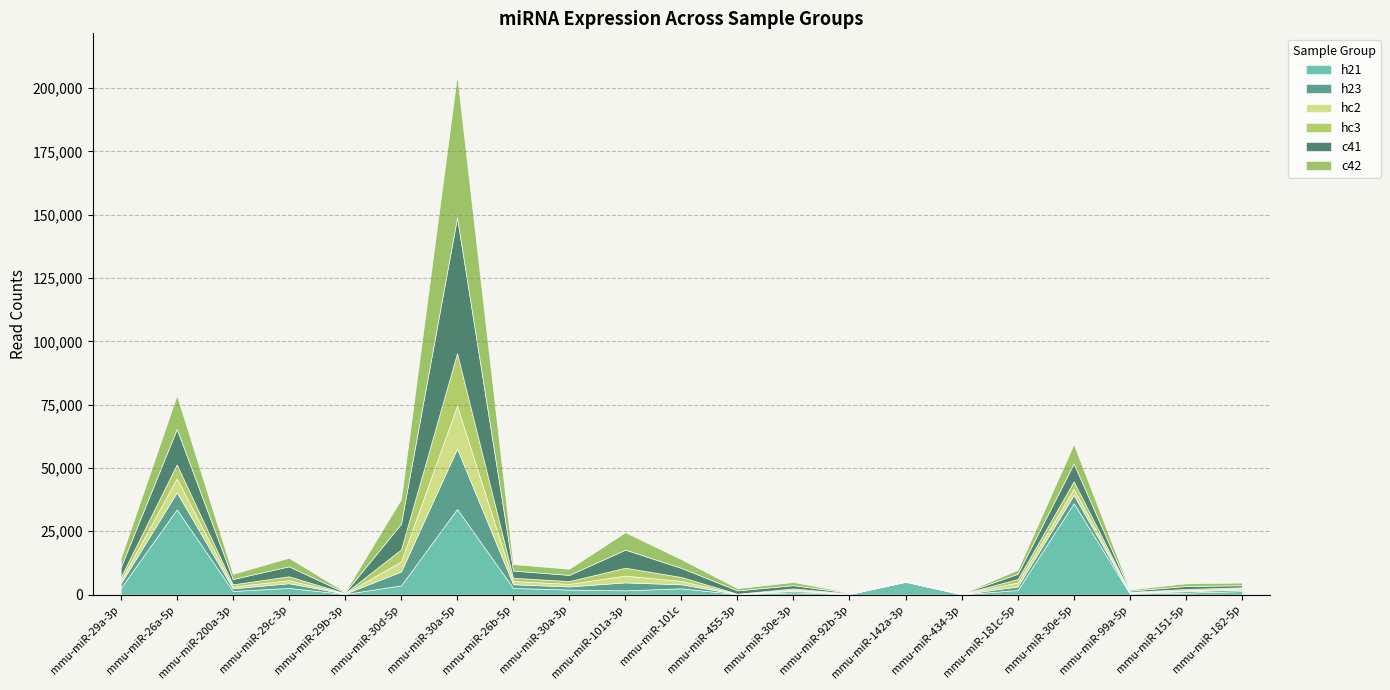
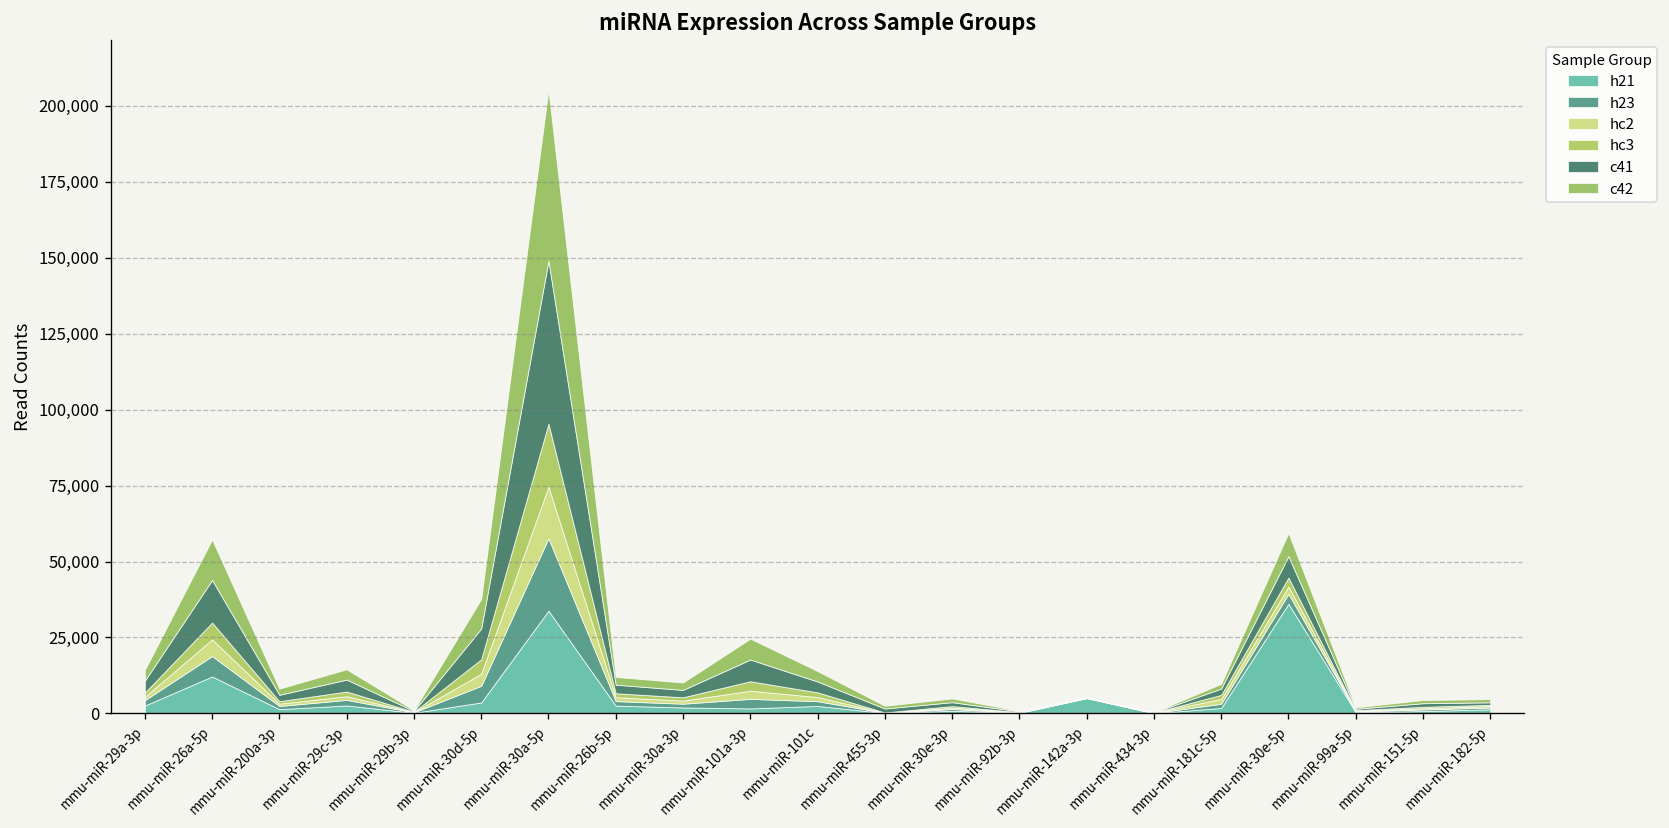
h21, mmu-miR-26a-5p: 34,000 -> 12,000
